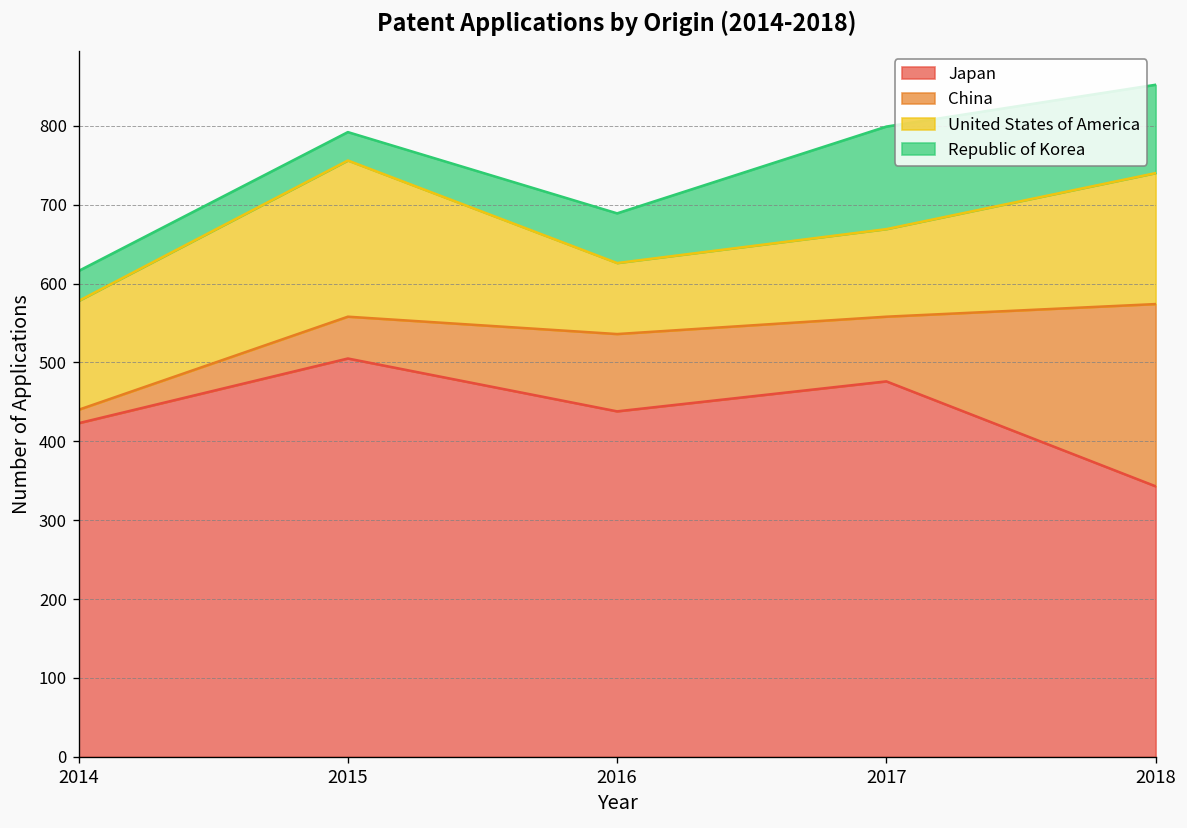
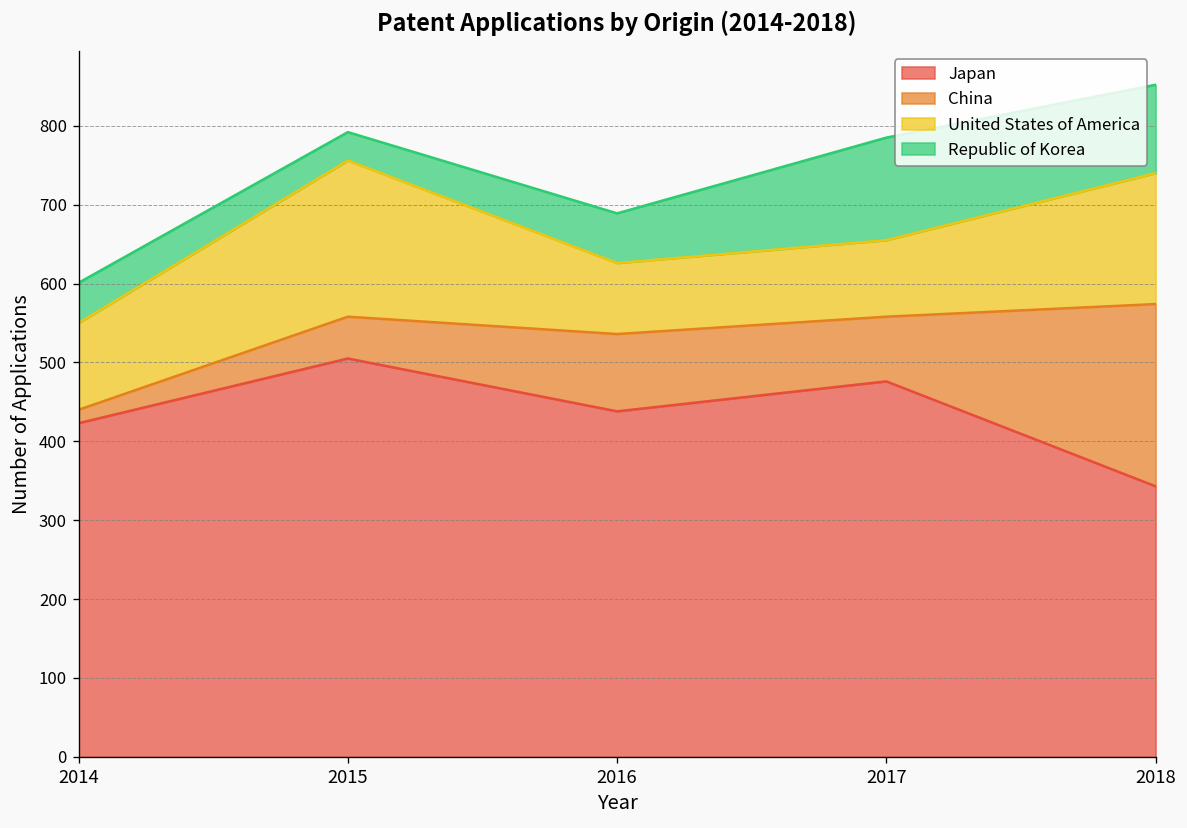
United States of America, 2014: 140 -> 110
Republic of Korea, 2014: 40 -> 50
United States of America, 2017: 110 -> 100
